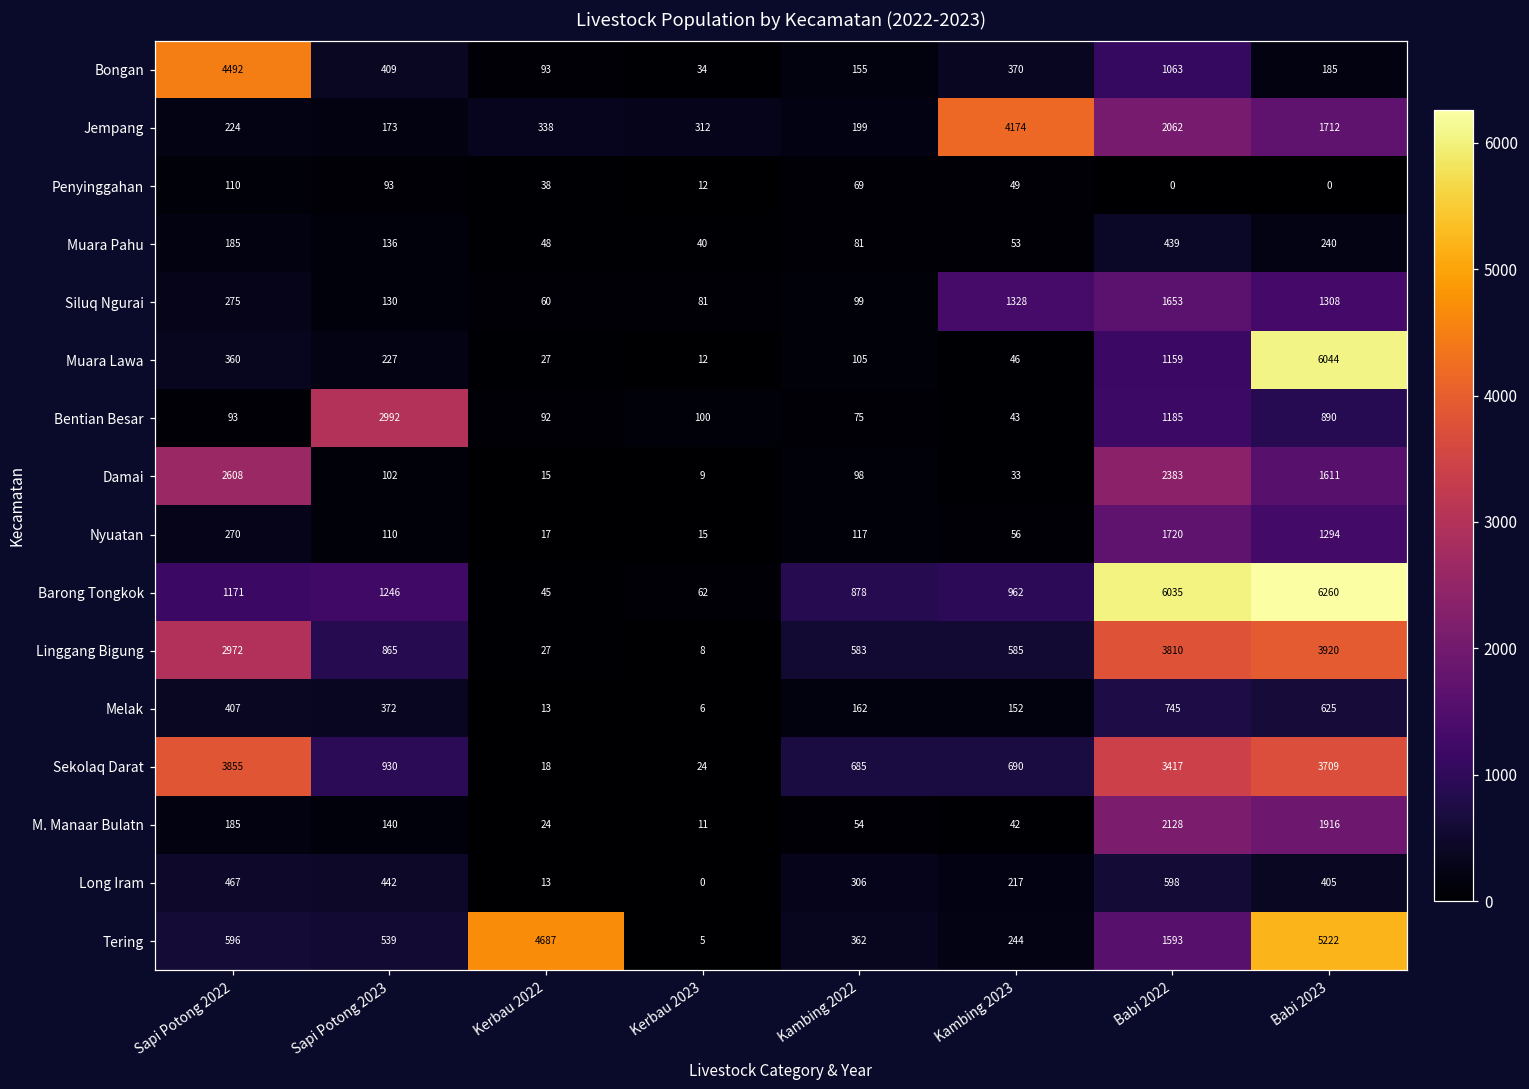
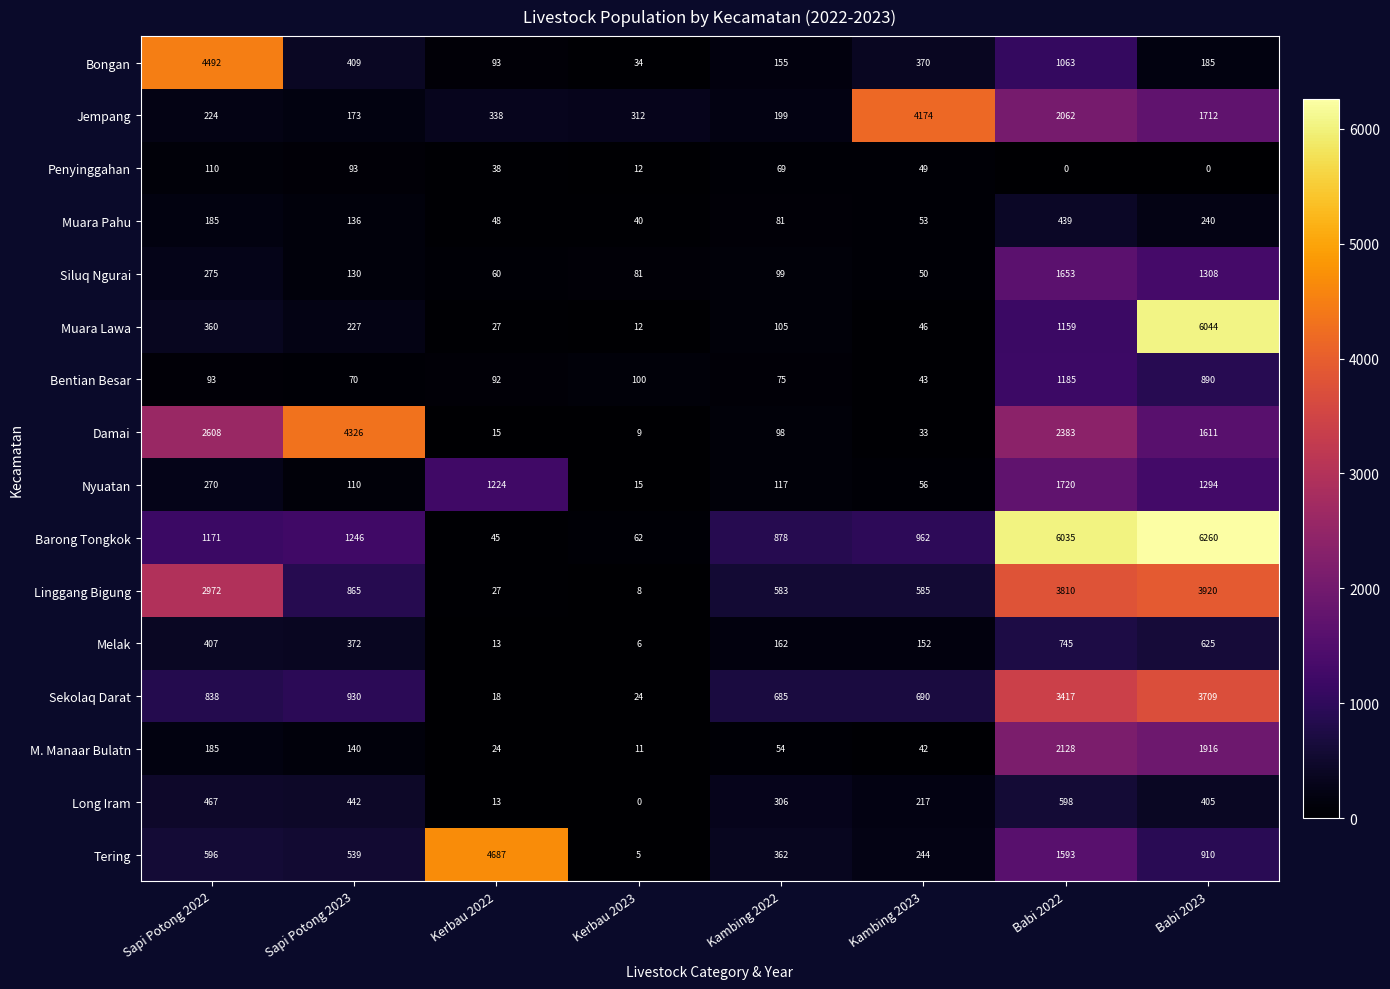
Siluq Ngurai, Kambing 2023: 1328 -> 50
Bentian Besar, Sapi Potong 2023: 2992 -> 70
Damai, Sapi Potong 2023: 102 -> 4326
Nyuatan, Kerbau 2022: 17 -> 1224
Sekolaq Darat, Sapi Potong 2022: 3855 -> 838
Tering, Babi 2023: 5222 -> 910
